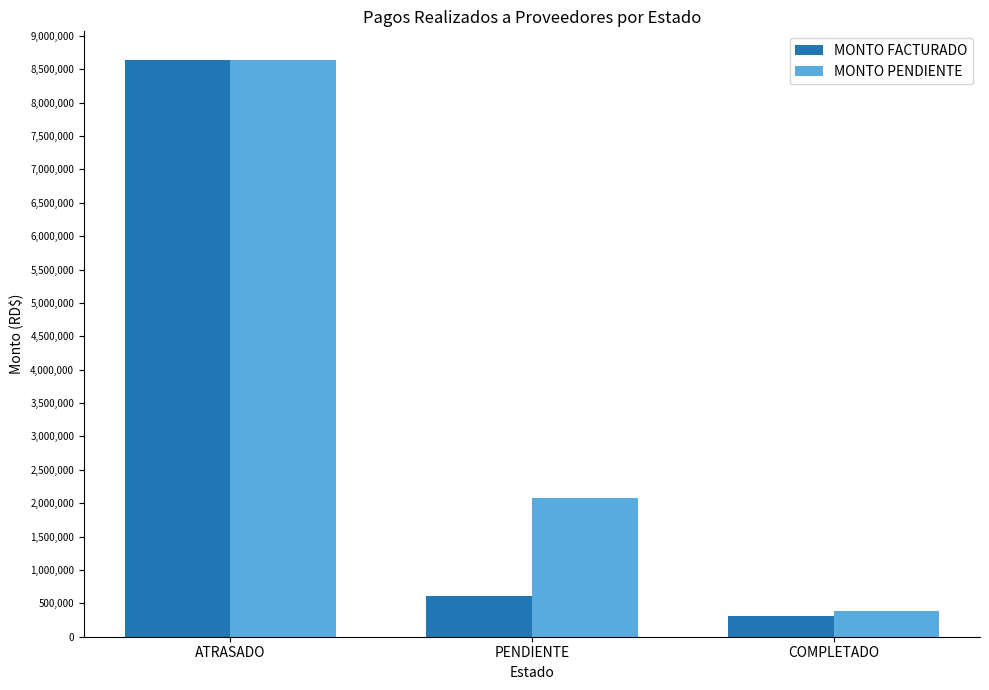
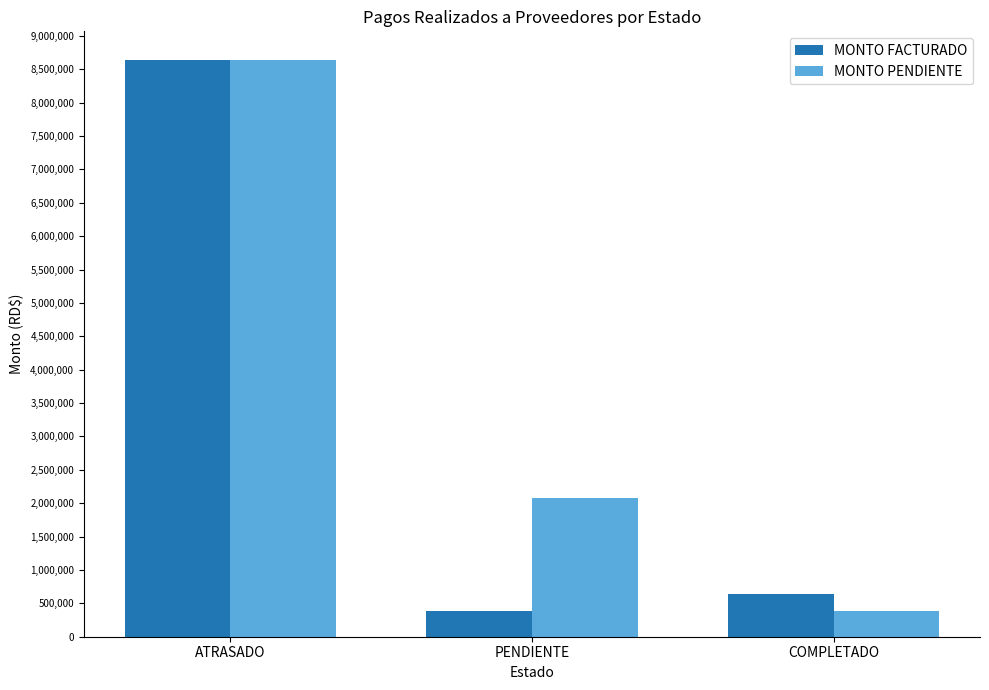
MONTO FACTURADO, PENDIENTE: 600,000 -> 400,000
MONTO FACTURADO, COMPLETADO: 300,000 -> 600,000
